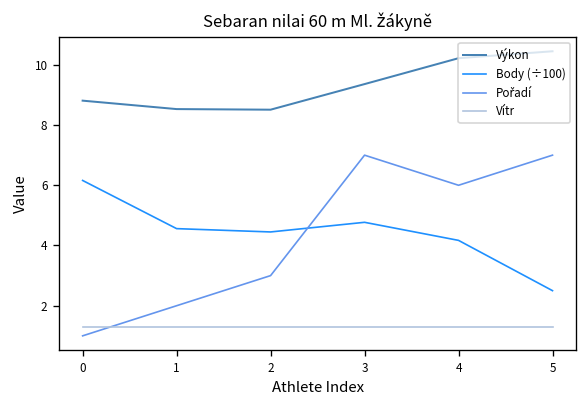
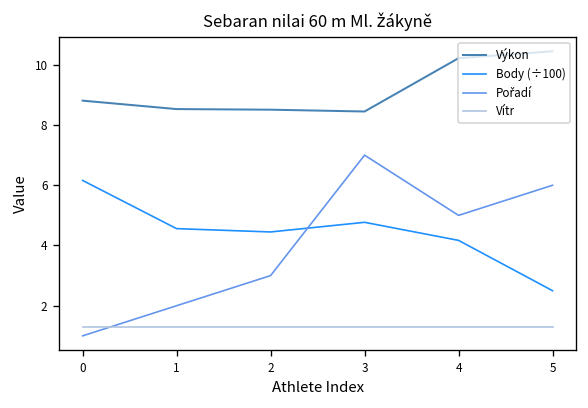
Výkon, 3: 9.4 -> 8.5
Pořadí, 4: 6 -> 5
Pořadí, 5: 7 -> 6
